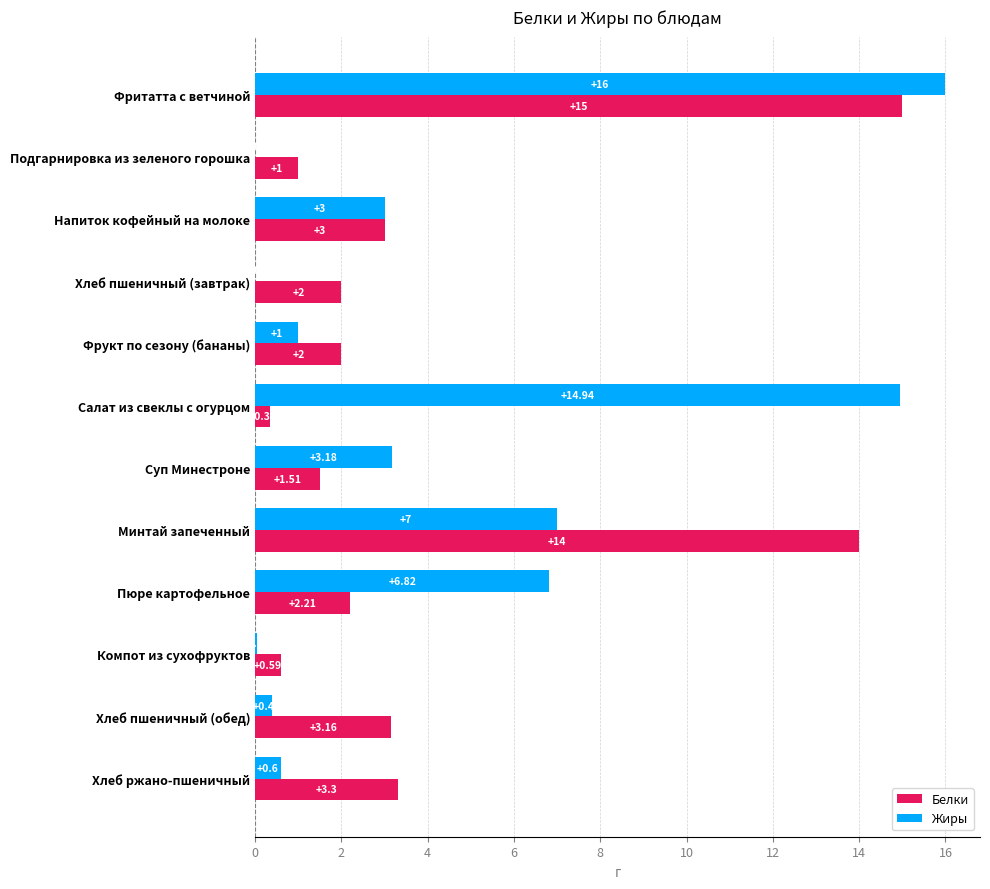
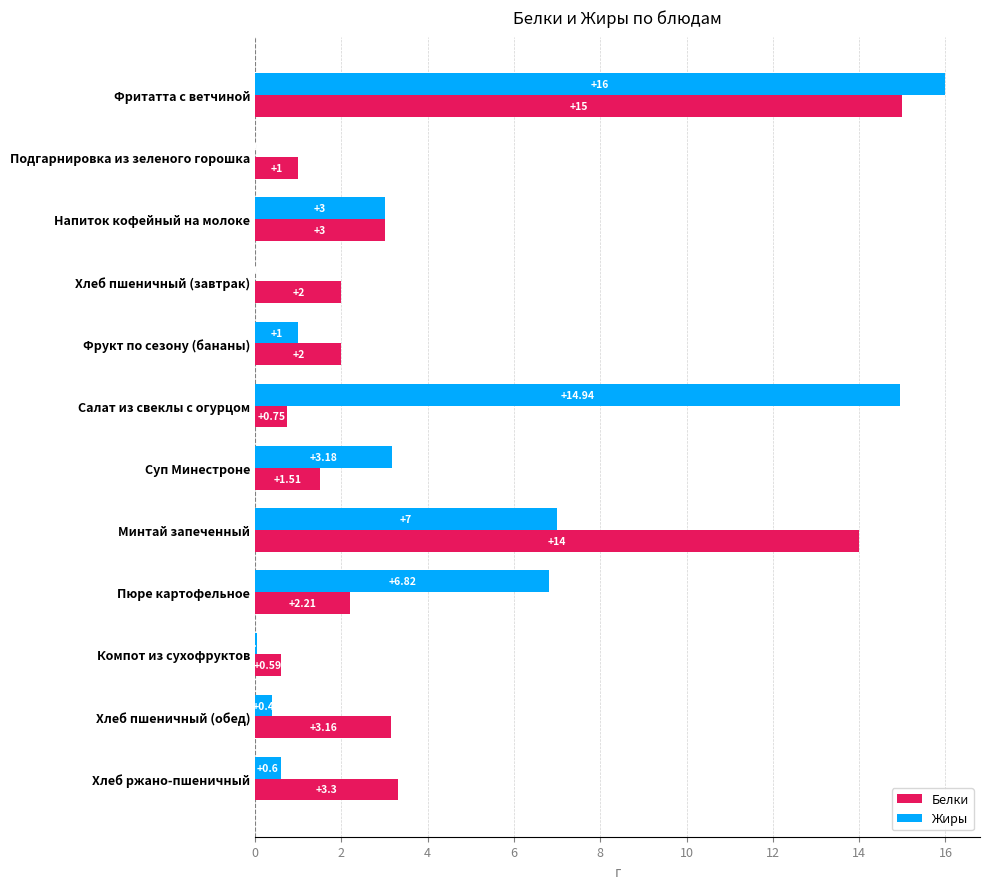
Белки, Салат из свеклы с огурцом: 0.4 -> 0.8
